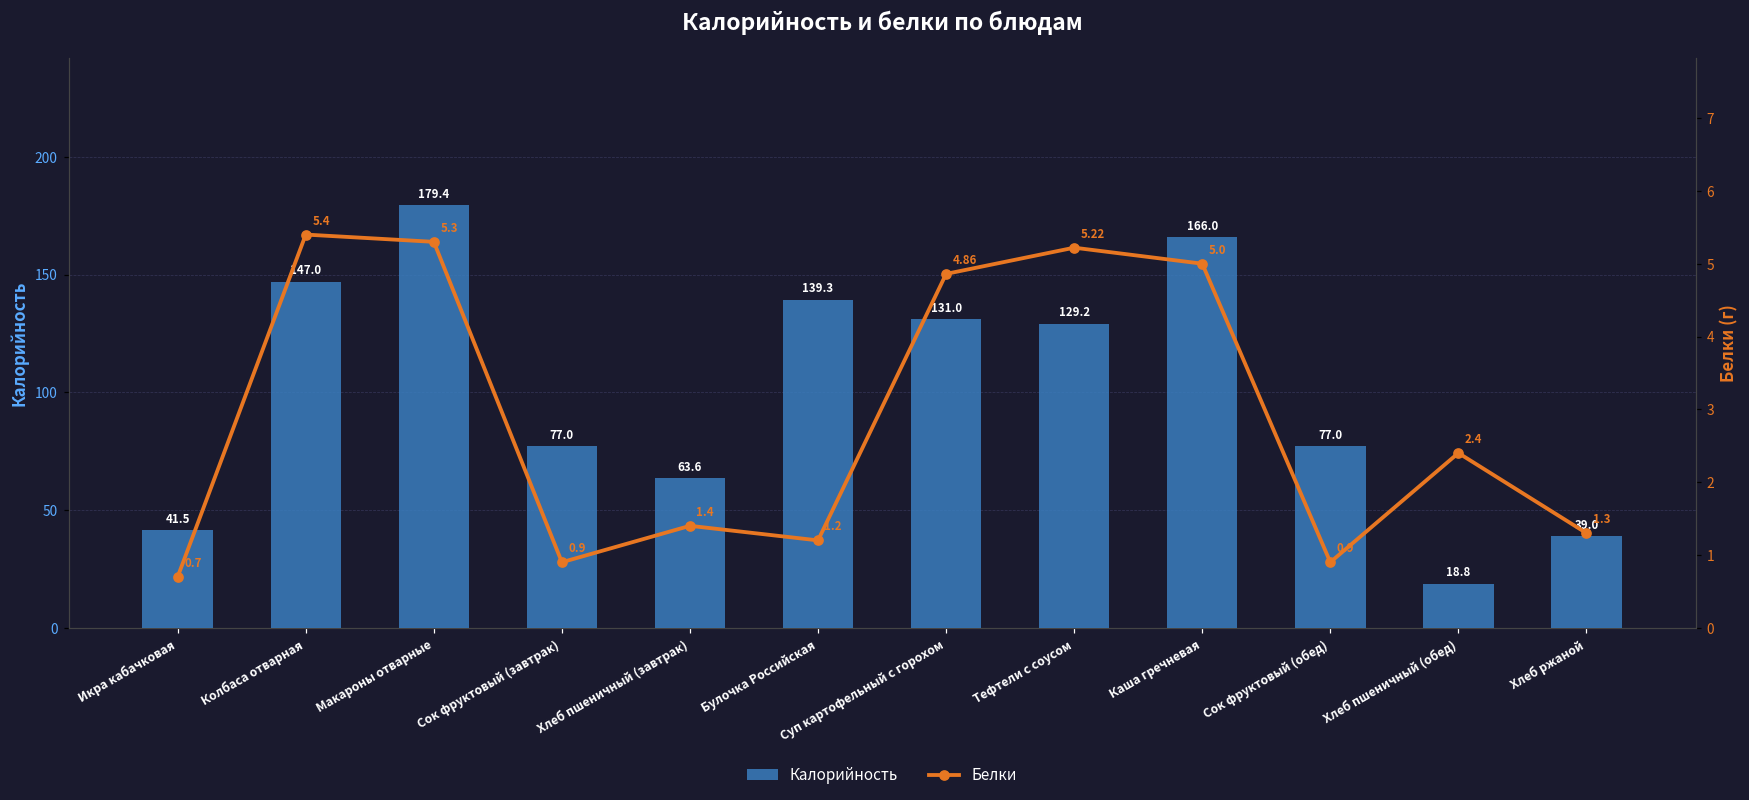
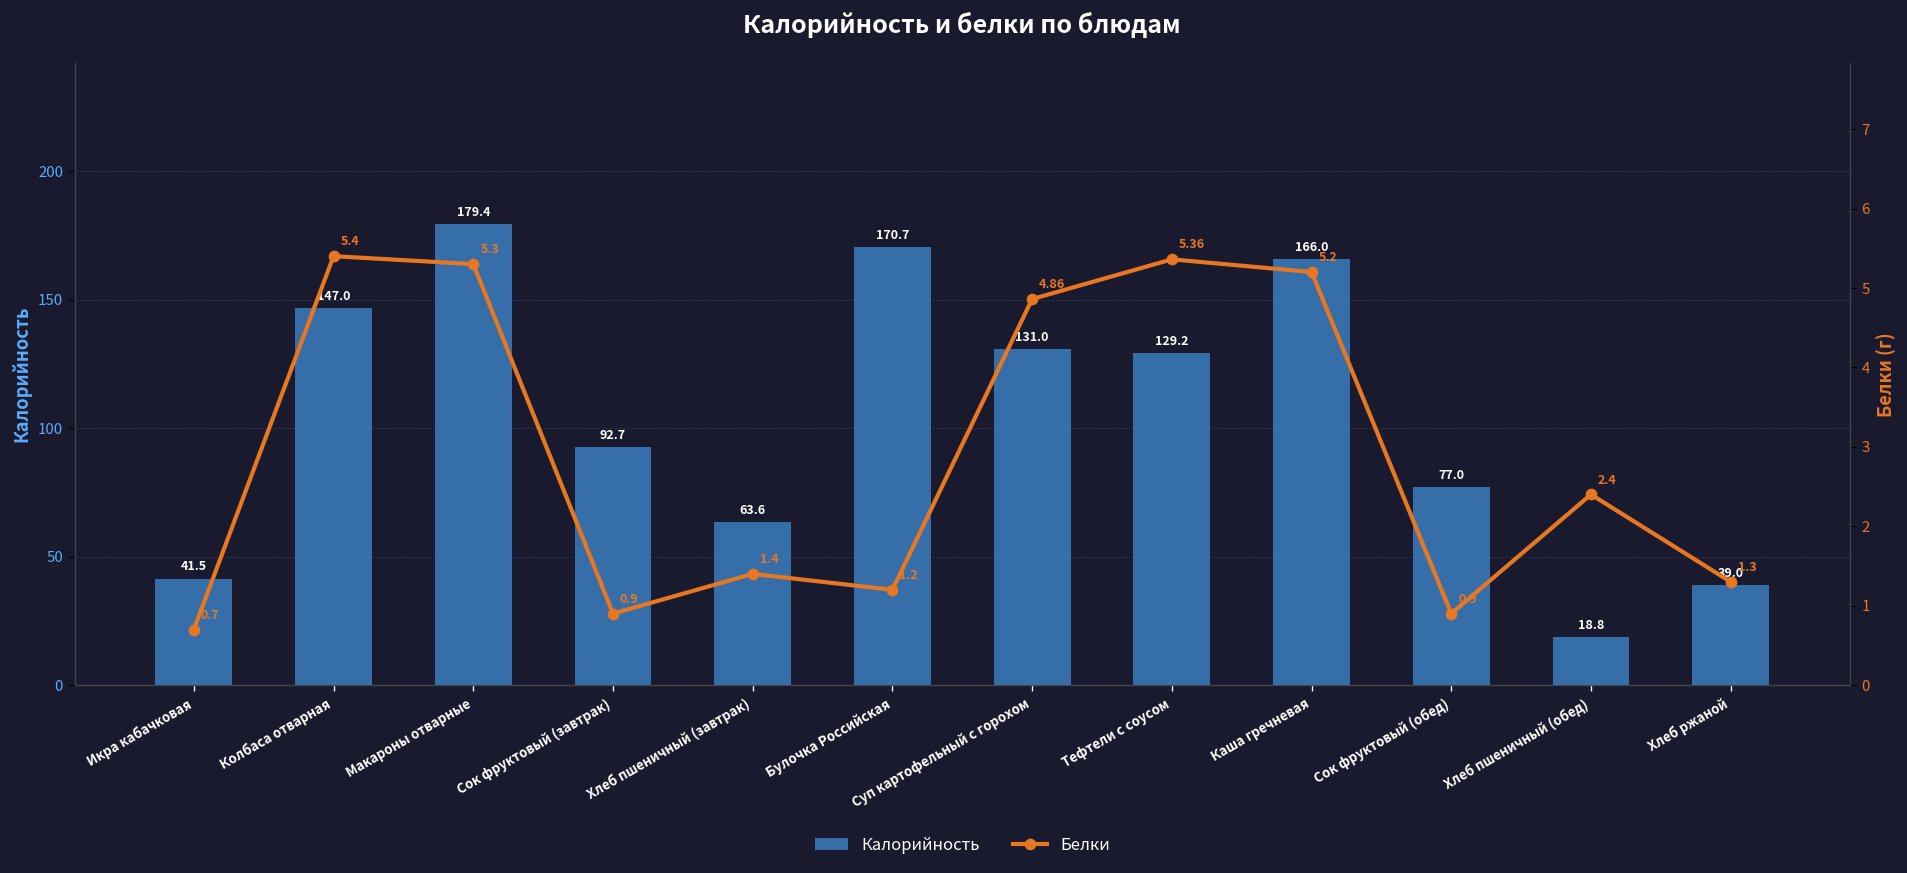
Калорийность, Сок фруктовый (завтрак): 77.0 -> 92.7
Калорийность, Булочка Российская: 139.3 -> 170.7
Белки, Тефтели с соусом: 5.22 -> 5.36
Белки, Каша гречневая: 5.0 -> 5.2
